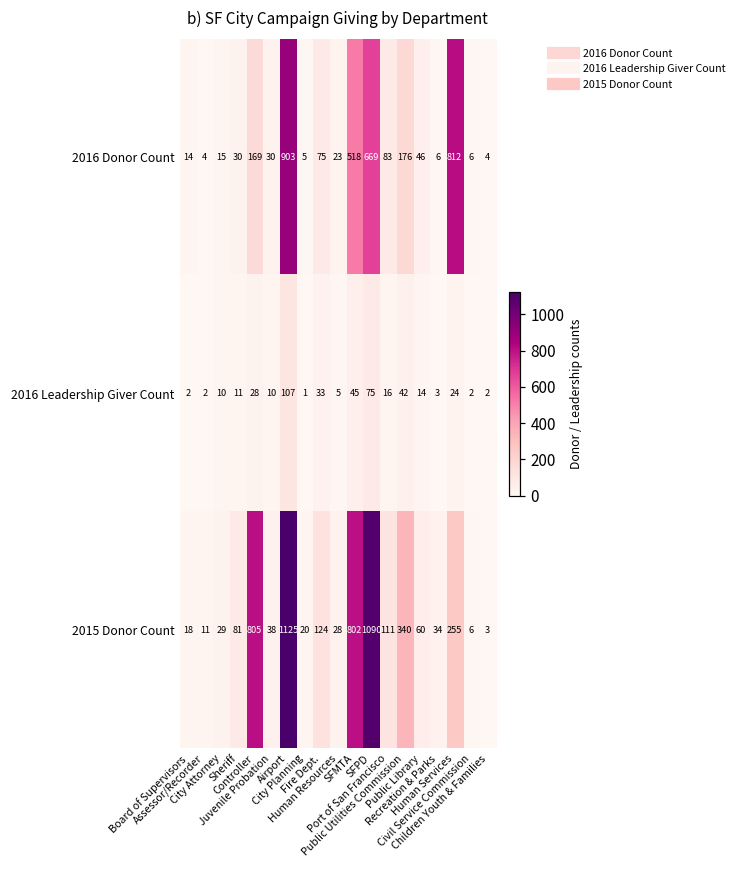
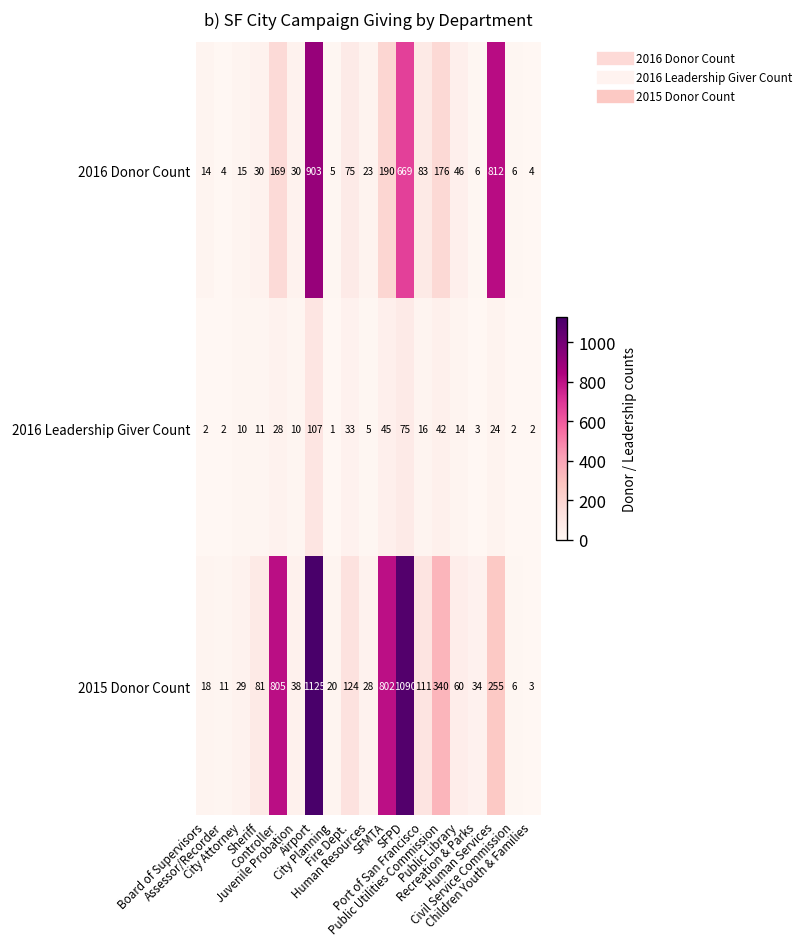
2016 Donor Count, SFMTA: 518 -> 190
